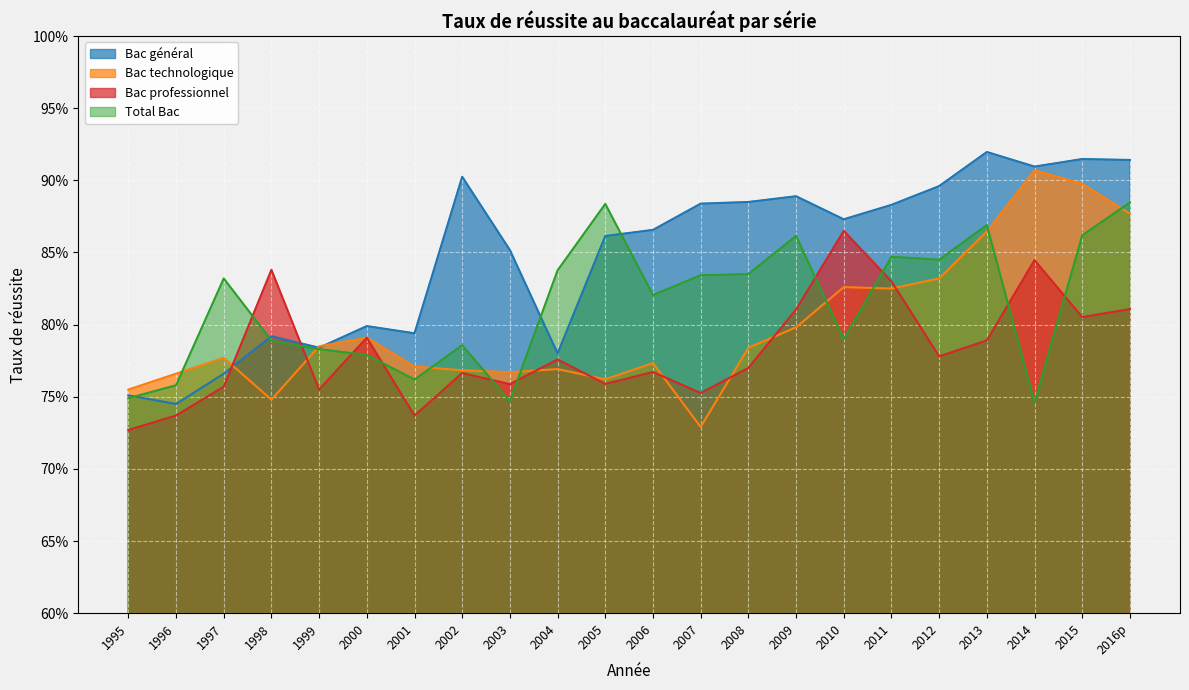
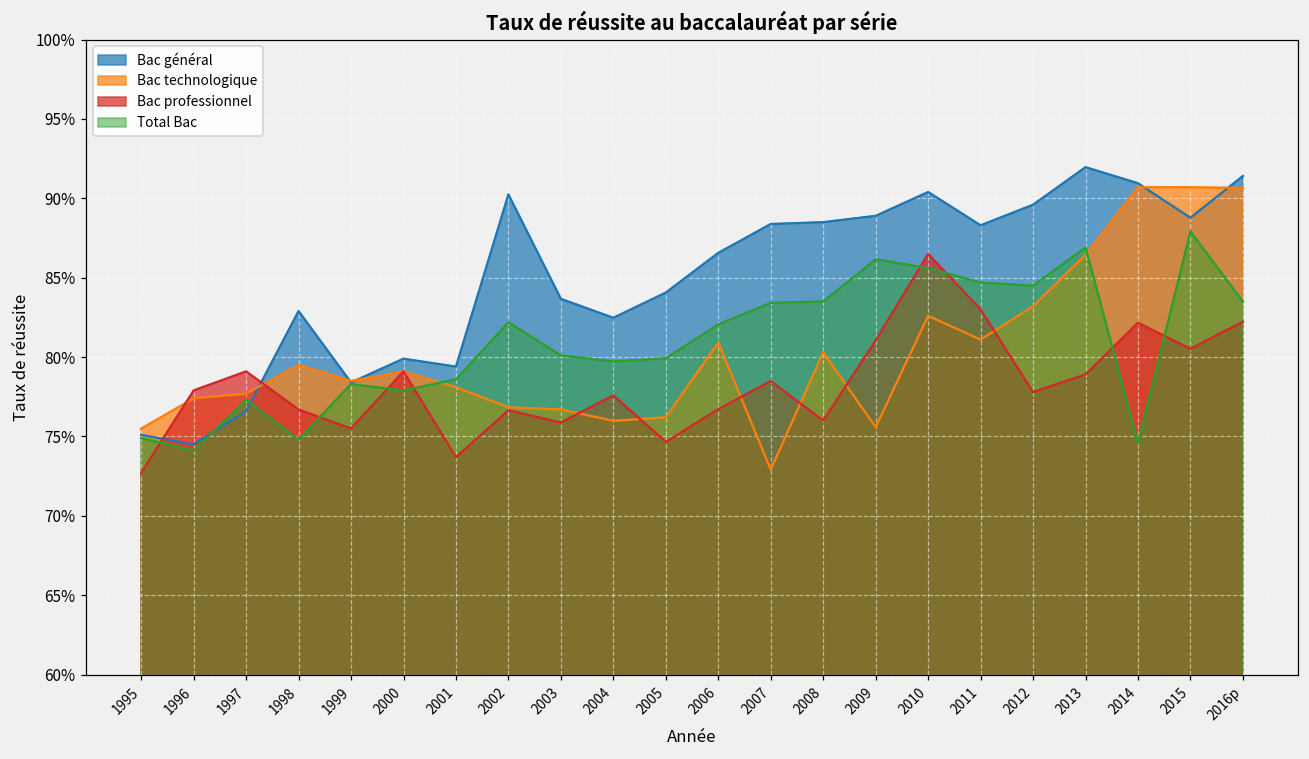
Bac technologique, 1996: 76.6% -> 77.4%
Bac professionnel, 1996: 73.7% -> 77.9%
Total Bac, 1996: 75.8% -> 74.1%
Bac professionnel, 1997: 75.7% -> 79.1%
Total Bac, 1997: 83.2% -> 77.3%
Bac général, 1998: 79.2% -> 82.9%
Bac technologique, 1998: 74.8% -> 79.5%
Bac professionnel, 1998: 83.8% -> 76.7%
Total Bac, 1998: 78.9% -> 74.8%
Bac technologique, 2001: 77.1% -> 78.1%
Total Bac, 2001: 76.2% -> 78.6%
Total Bac, 2002: 78.6% -> 82.2%
Bac général, 2003: 85.2% -> 83.7%
Total Bac, 2003: 74.7% -> 80.1%
Bac général, 2004: 78.0% -> 82.5%
Bac technologique, 2004: 76.9% -> 76.0%
Total Bac, 2004: 83.8% -> 79.7%
Bac général, 2005: 86.1% -> 84.1%
Bac professionnel, 2005: 75.9% -> 74.7%
Total Bac, 2005: 88.4% -> 79.9%
Bac technologique, 2006: 77.3% -> 80.9%
Bac professionnel, 2007: 75.3% -> 78.5%
Bac technologique, 2008: 78.4% -> 80.3%
Bac professionnel, 2008: 77.0% -> 76.0%
Bac technologique, 2009: 79.8% -> 75.6%
Bac général, 2010: 87.3% -> 90.4%
Total Bac, 2010: 79.0% -> 85.6%
Bac technologique, 2011: 82.5% -> 81.1%
Bac professionnel, 2014: 84.5% -> 82.2%
Bac général, 2015: 91.5% -> 88.8%
Bac technologique, 2015: 89.8% -> 90.7%
Total Bac, 2015: 86.2% -> 87.9%
Bac technologique, 2016p: 87.7% -> 90.7%
Bac professionnel, 2016p: 81.1% -> 82.2%
Total Bac, 2016p: 88.5% -> 83.5%
